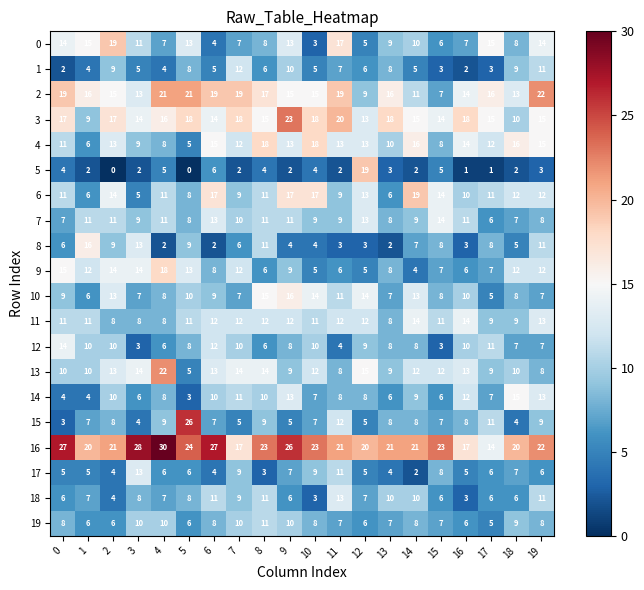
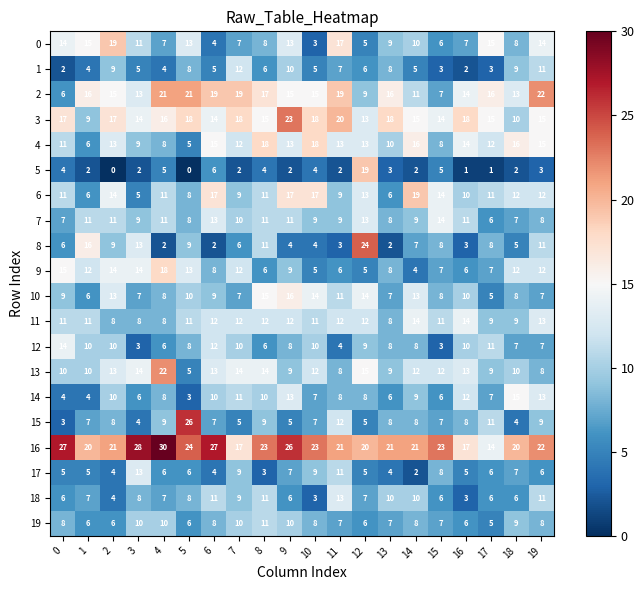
2, 0: 19 -> 6
8, 12: 3 -> 24
